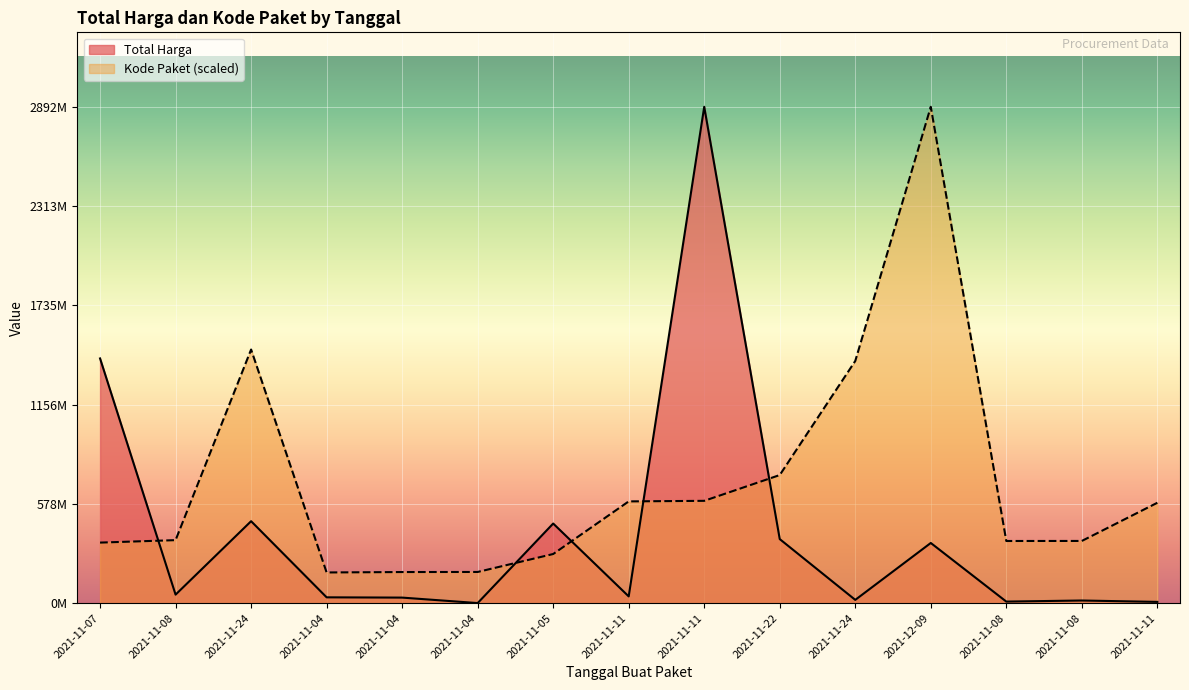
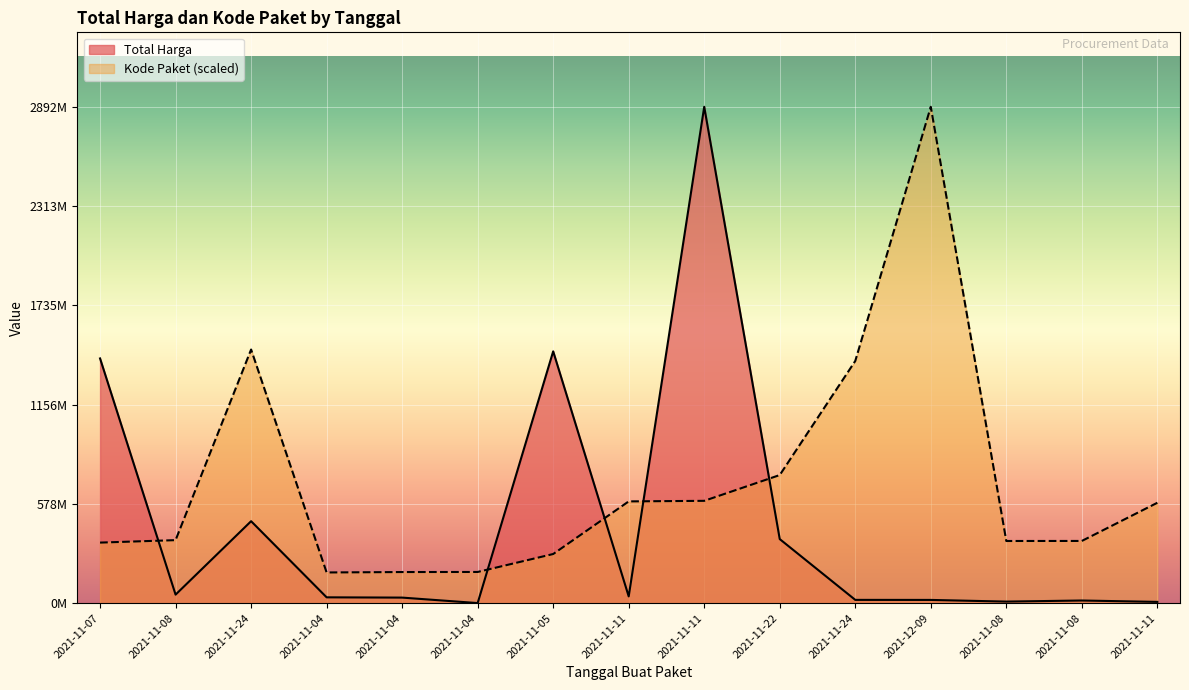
Total Harga, 2021-11-05: 460000000 -> 1470000000
Total Harga, 2021-12-09: 350000000 -> 20000000
